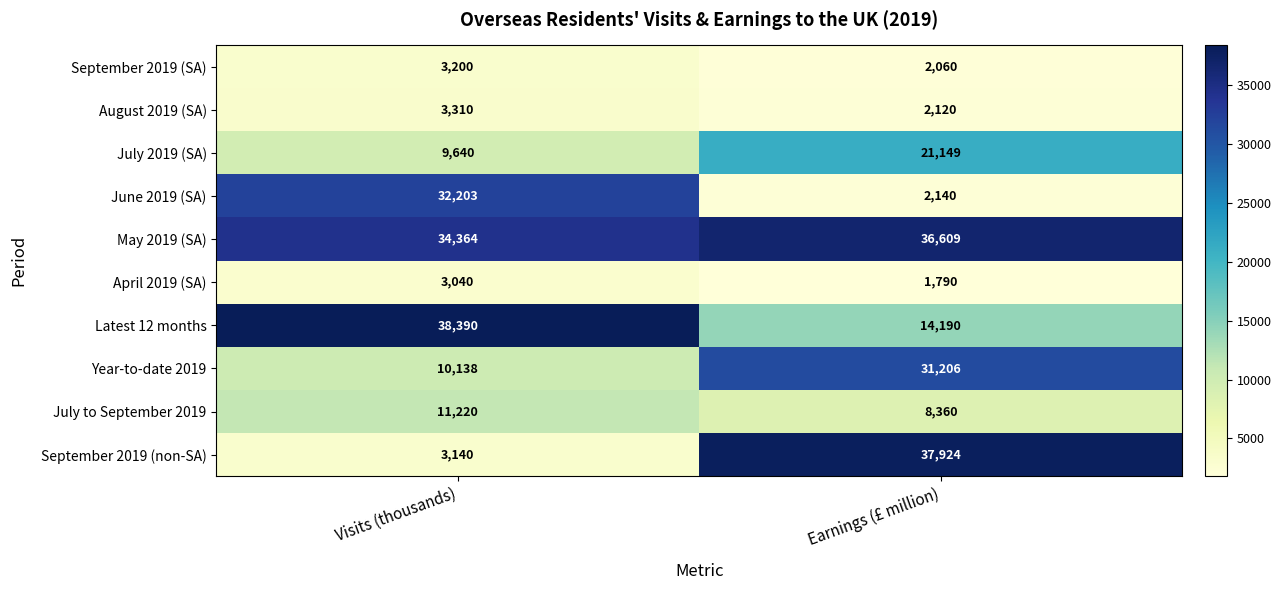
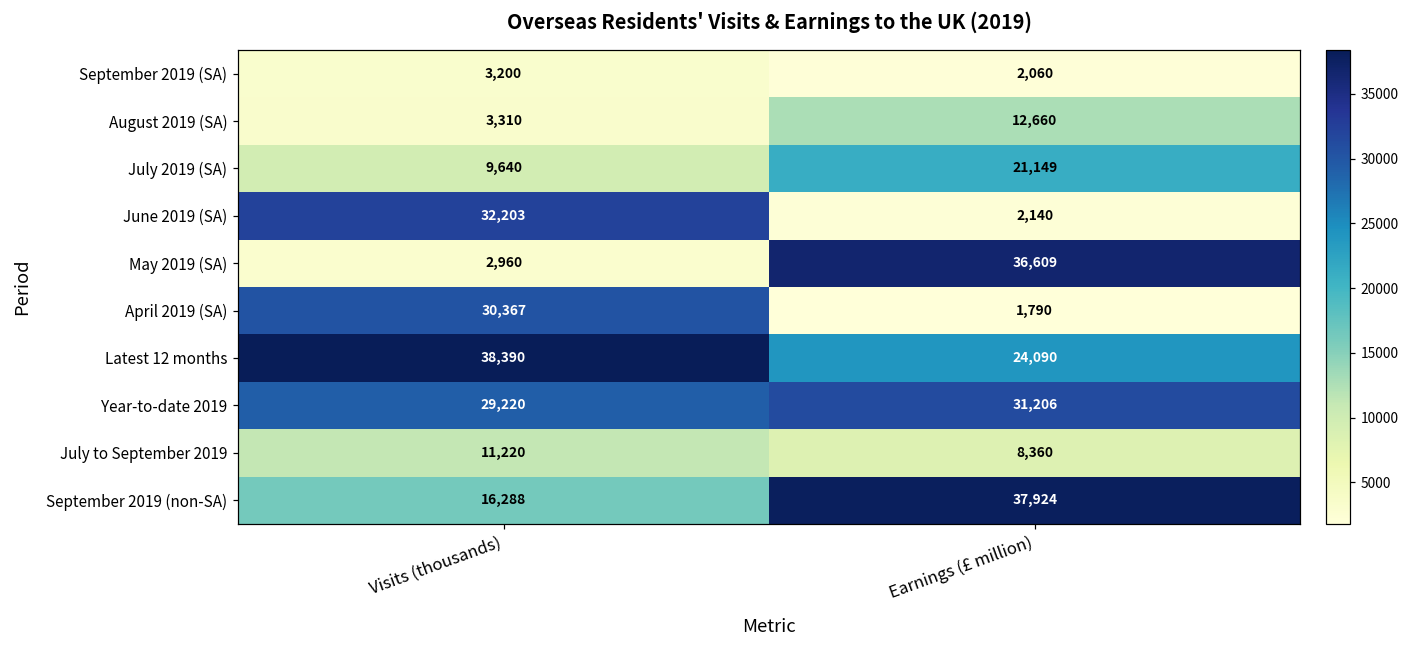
August 2019 (SA), Earnings (£ million): 2,120 -> 12,660
May 2019 (SA), Visits (thousands): 34,364 -> 2,960
April 2019 (SA), Visits (thousands): 3,040 -> 30,367
Latest 12 months, Earnings (£ million): 14,190 -> 24,090
Year-to-date 2019, Visits (thousands): 10,138 -> 29,220
September 2019 (non-SA), Visits (thousands): 3,140 -> 16,288
